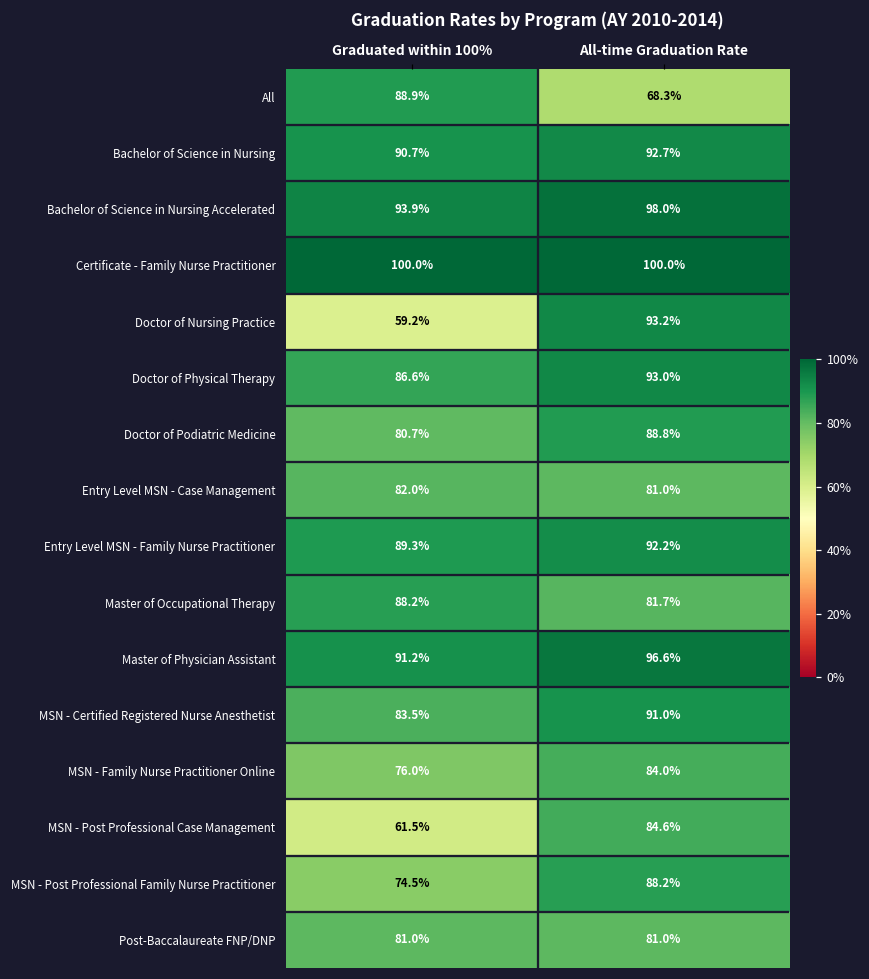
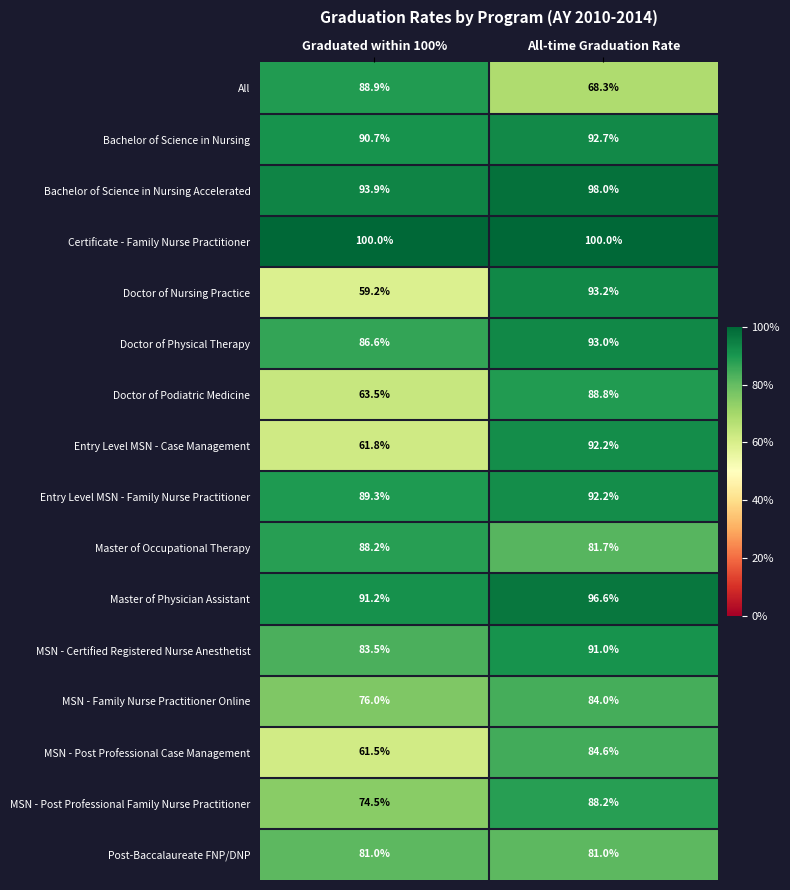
Doctor of Podiatric Medicine, Graduated within 100%: 80.7% -> 63.5%
Entry Level MSN - Case Management, Graduated within 100%: 82.0% -> 61.8%
Entry Level MSN - Case Management, All-time Graduation Rate: 81.0% -> 92.2%
